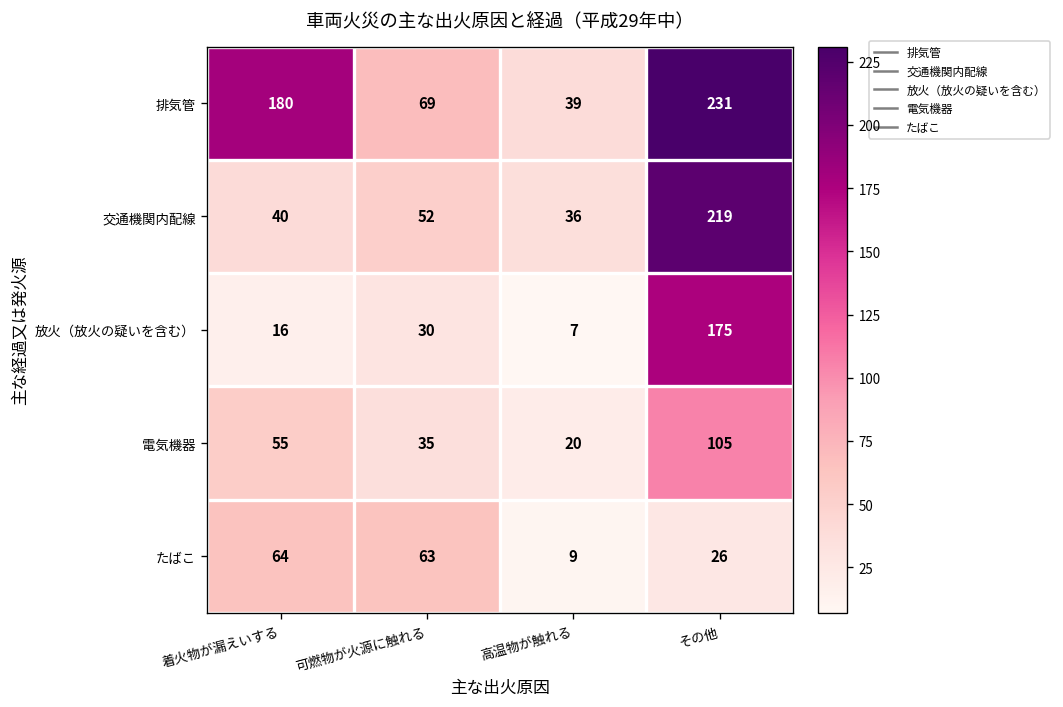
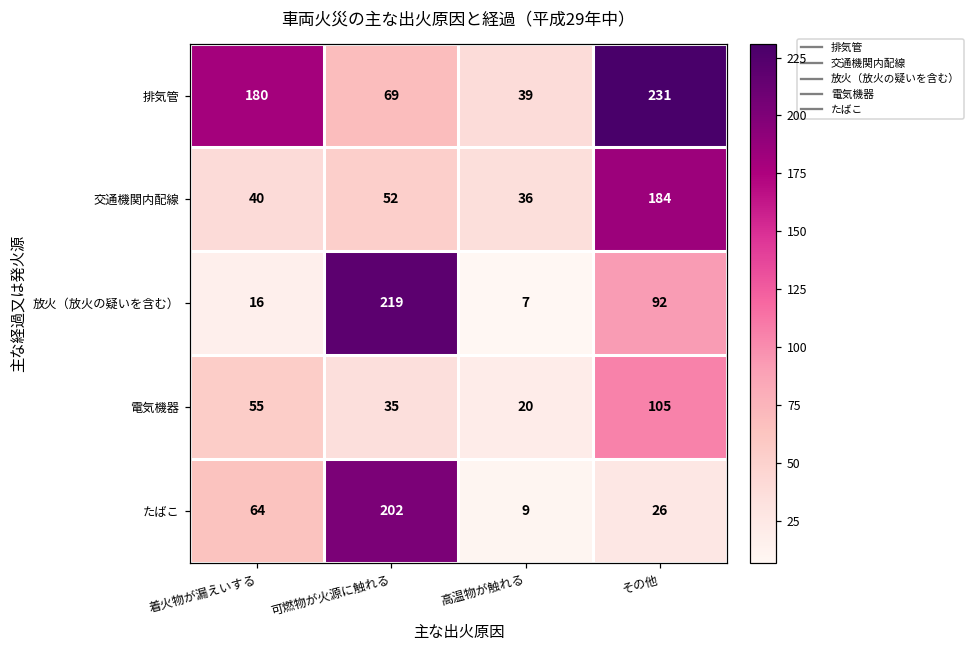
交通機関内配線, その他: 219 -> 184
放火（放火の疑いを含む）, 可燃物が火源に触れる: 30 -> 219
放火（放火の疑いを含む）, その他: 175 -> 92
たばこ, 可燃物が火源に触れる: 63 -> 202
